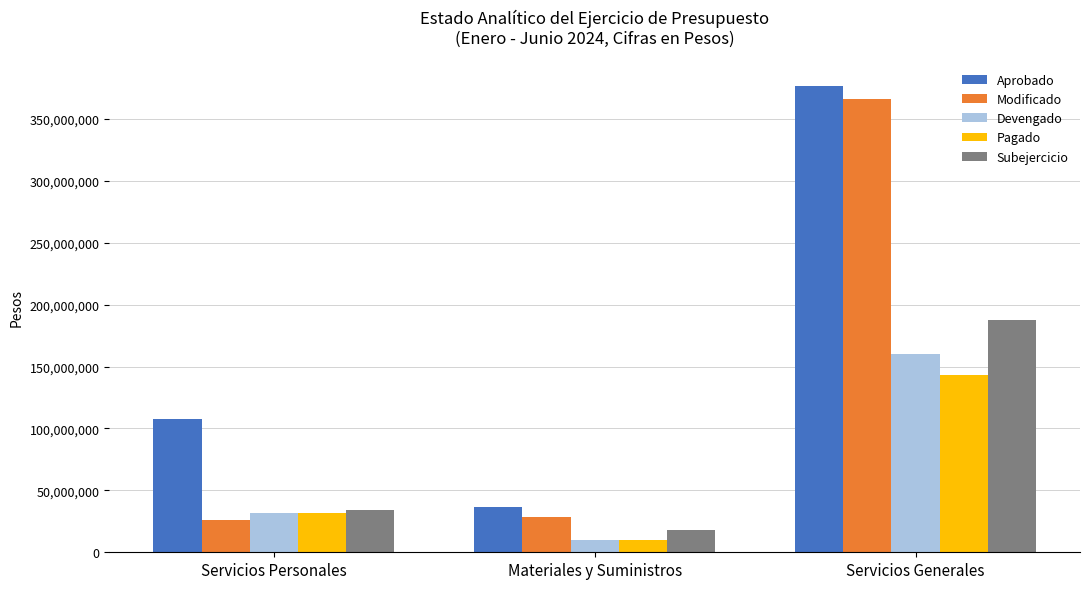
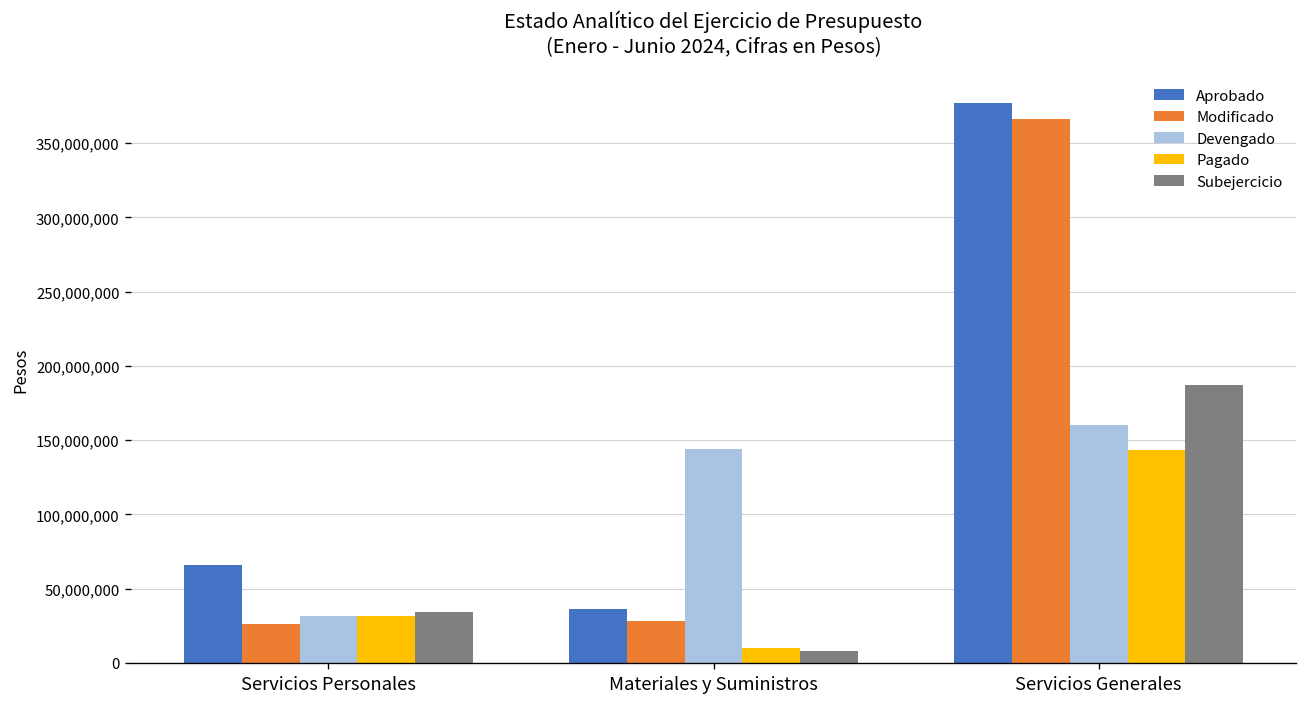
Aprobado, Servicios Personales: 108,000,000 -> 66,000,000
Devengado, Materiales y Suministros: 10,000,000 -> 144,000,000
Subejercicio, Materiales y Suministros: 18,000,000 -> 8,000,000
